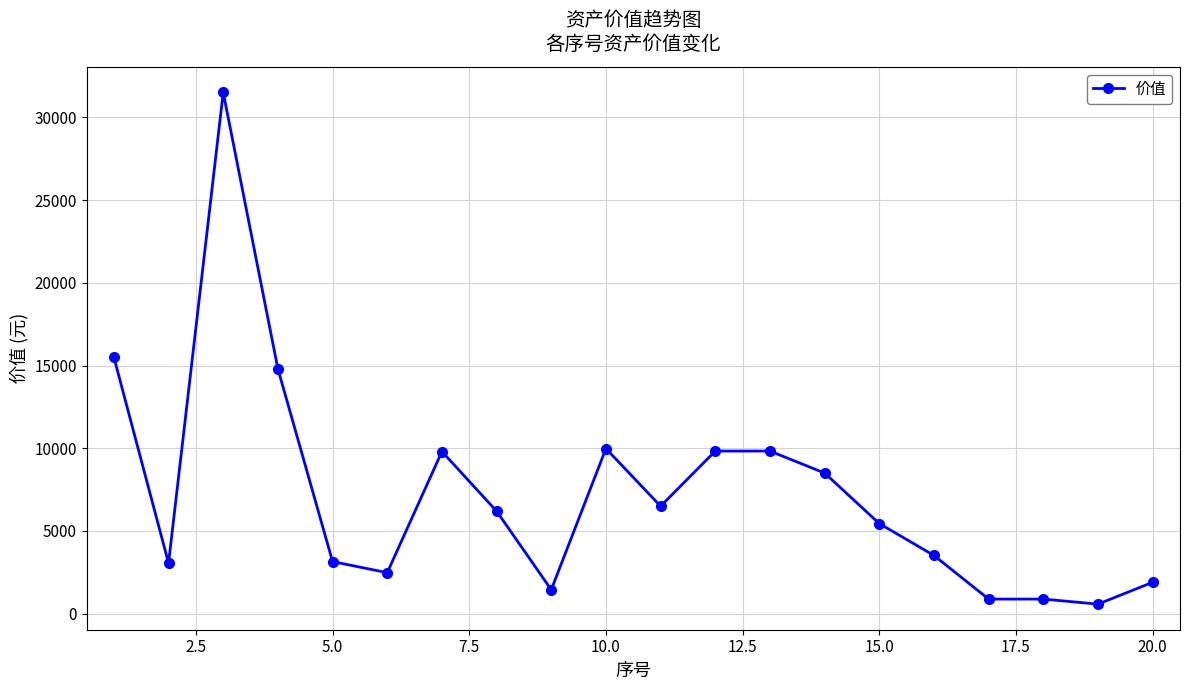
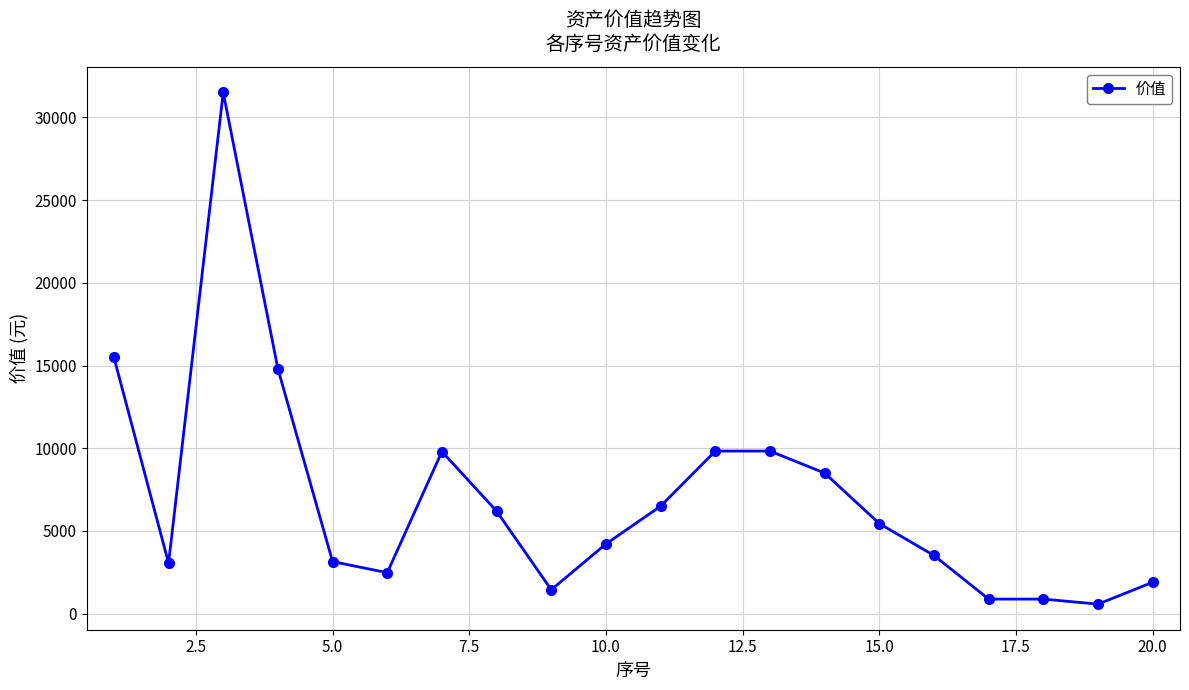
10.0: 10000 -> 4200
